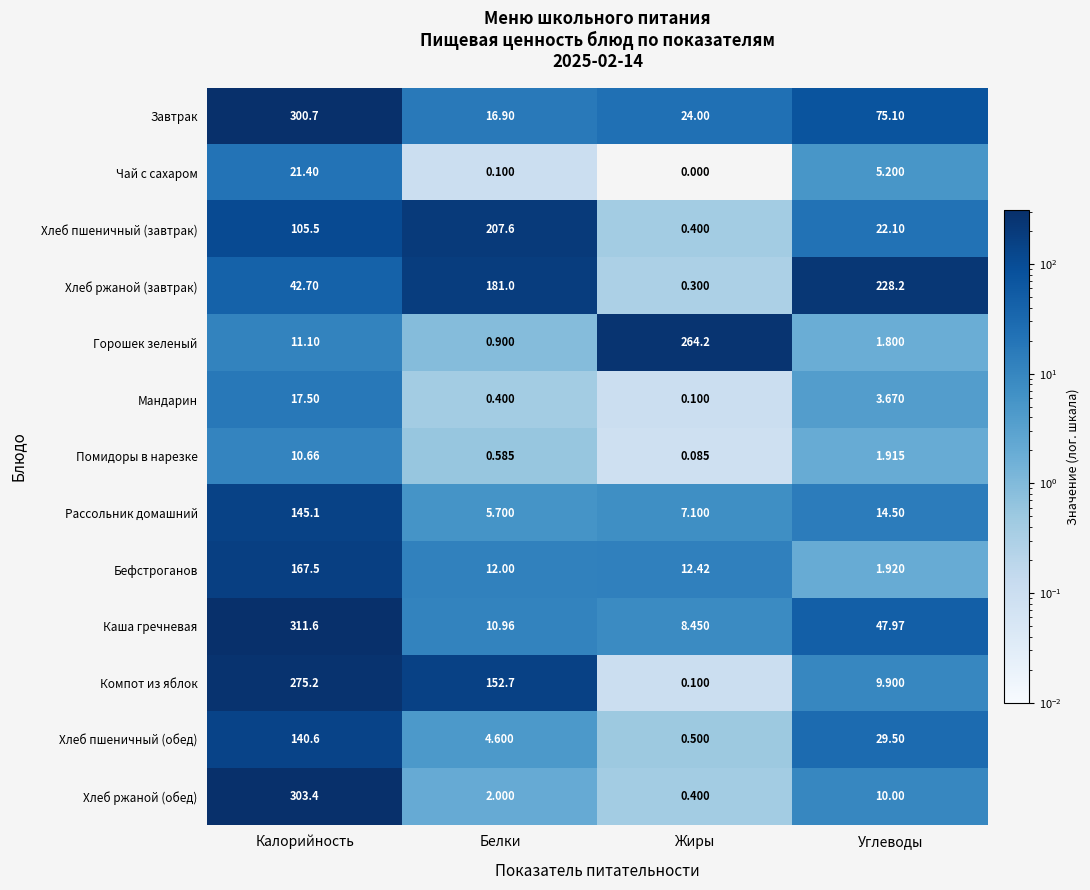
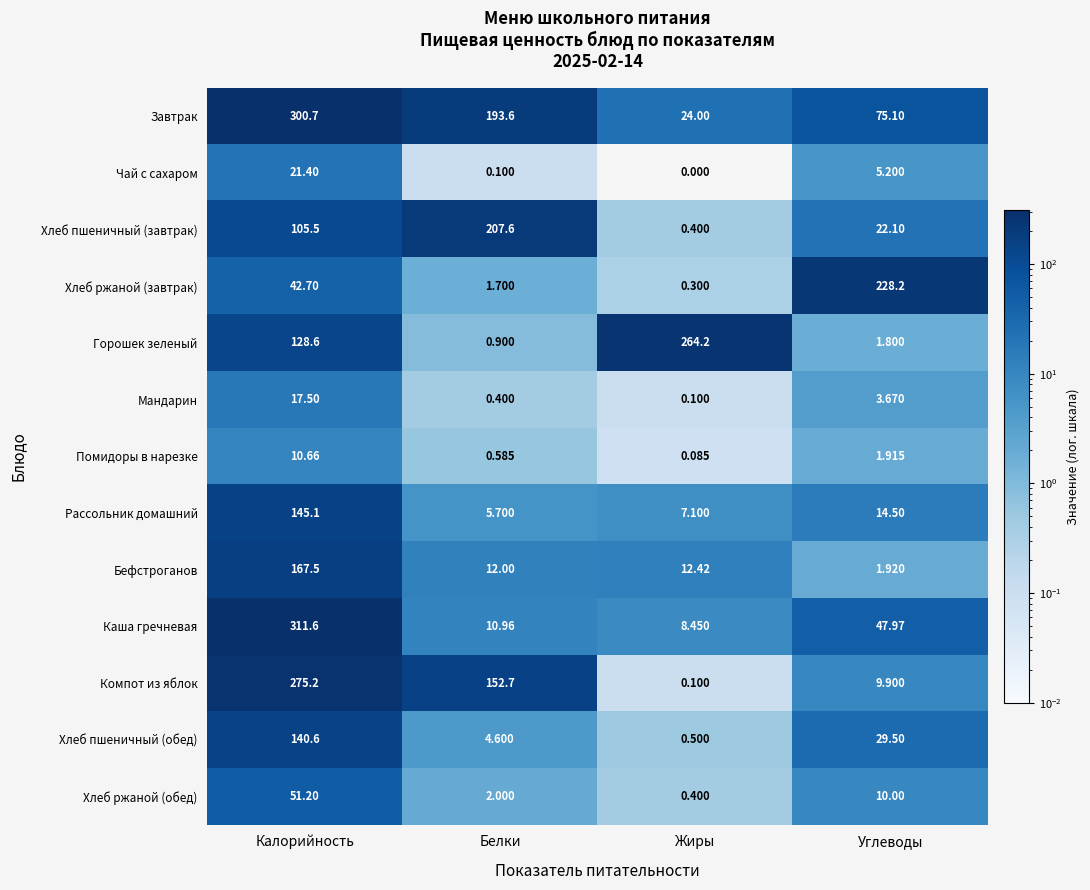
Завтрак, Белки: 16.90 -> 193.6
Хлеб ржаной (завтрак), Белки: 181.0 -> 1.700
Горошек зеленый, Калорийность: 11.10 -> 128.6
Хлеб ржаной (обед), Калорийность: 303.4 -> 51.20
